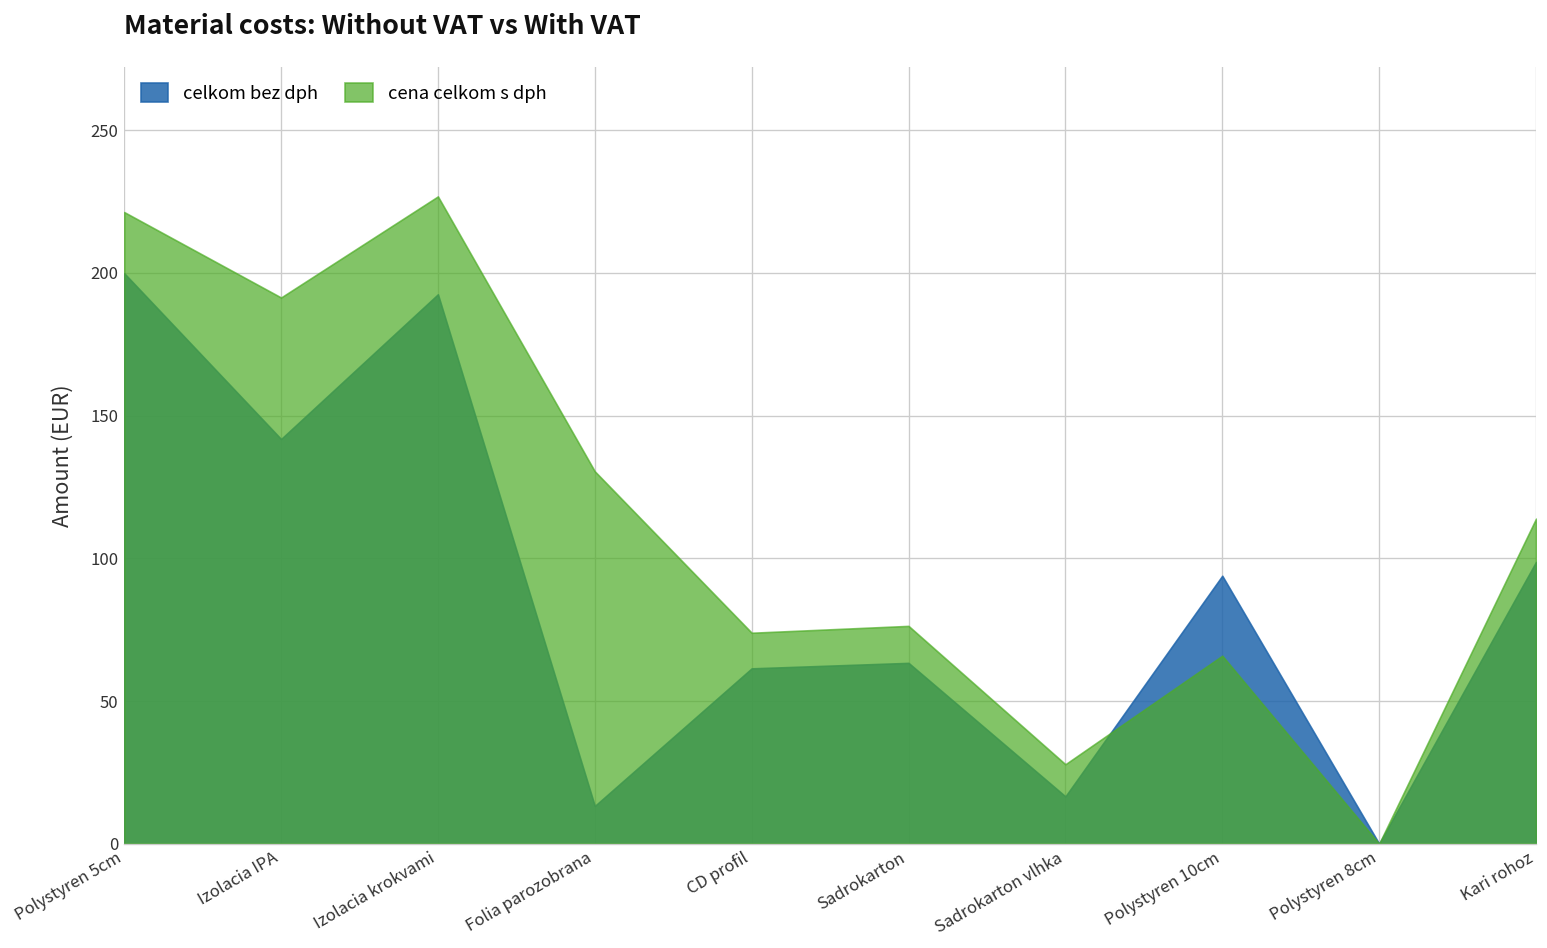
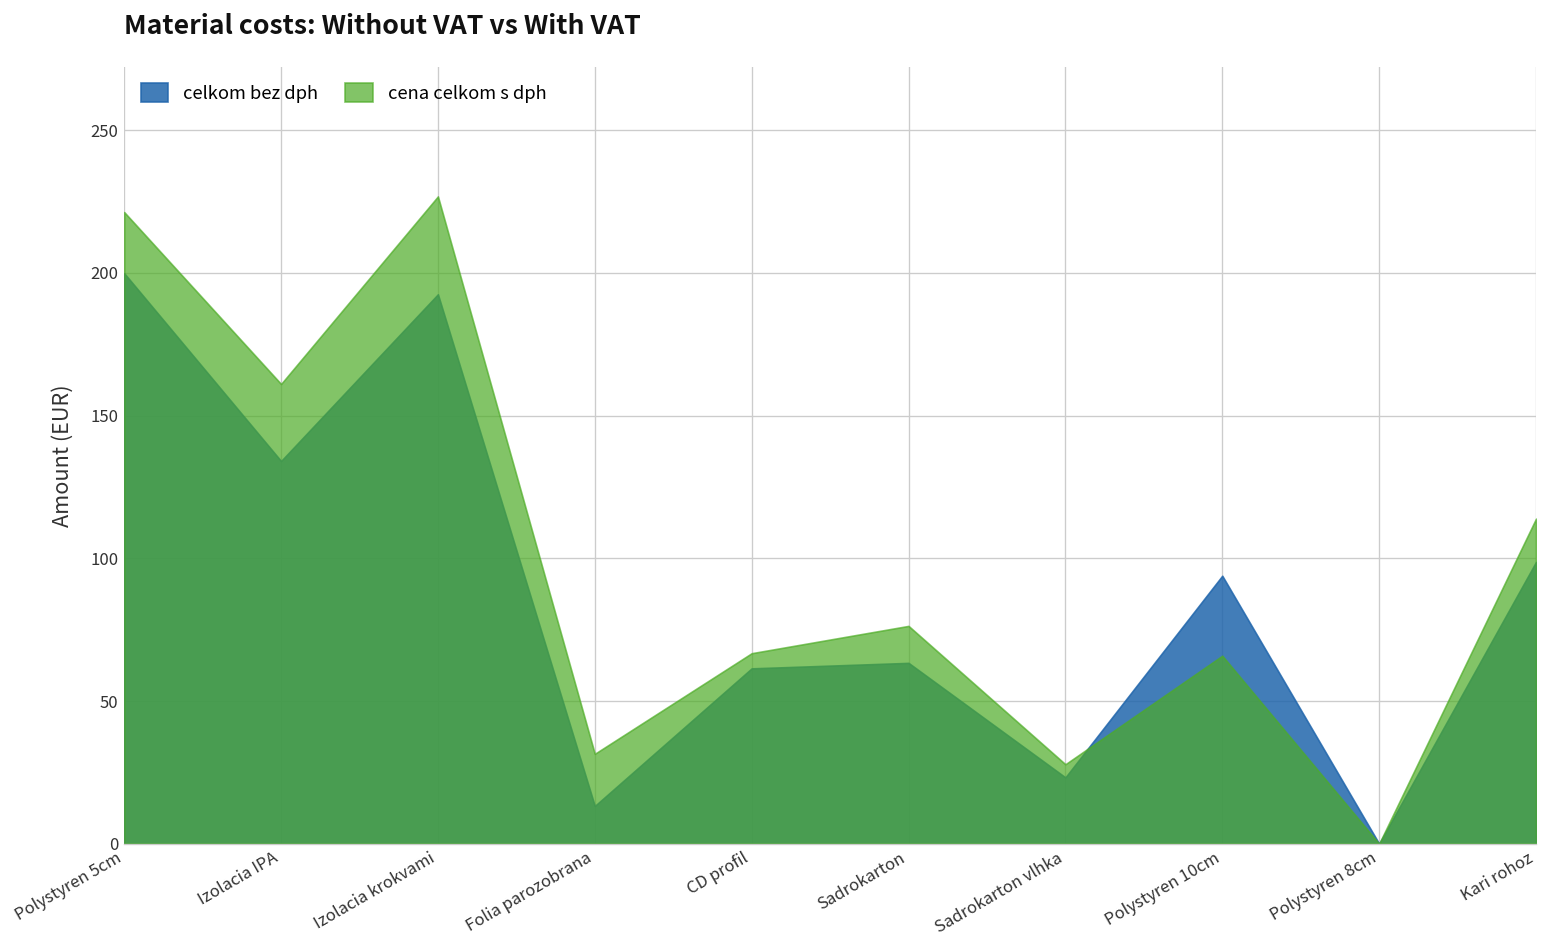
celkom bez dph, Izolacia IPA: 142 -> 134
cena celkom s dph, Izolacia IPA: 191 -> 161
cena celkom s dph, Folia parozobrana: 131 -> 32
cena celkom s dph, CD profil: 74 -> 67
celkom bez dph, Sadrokarton vlhka: 17 -> 23
